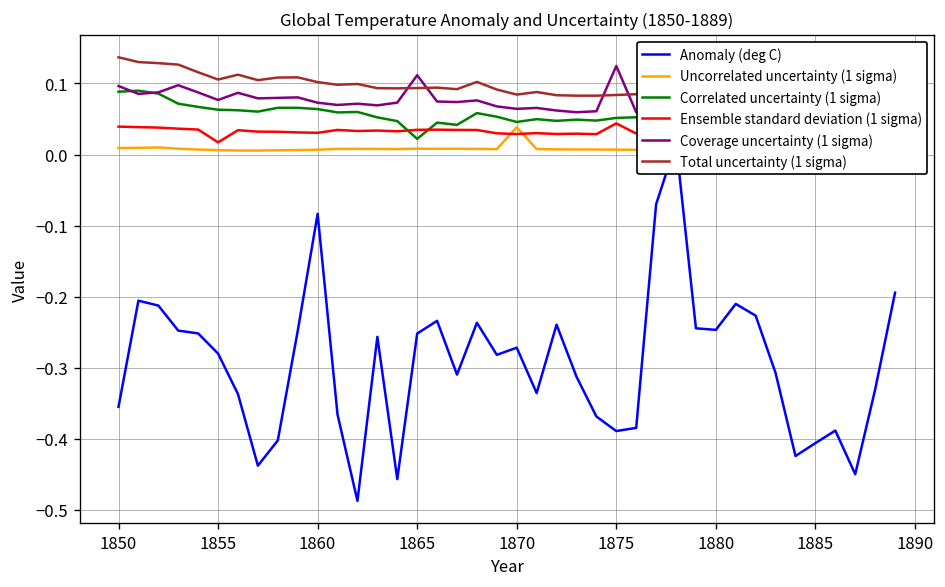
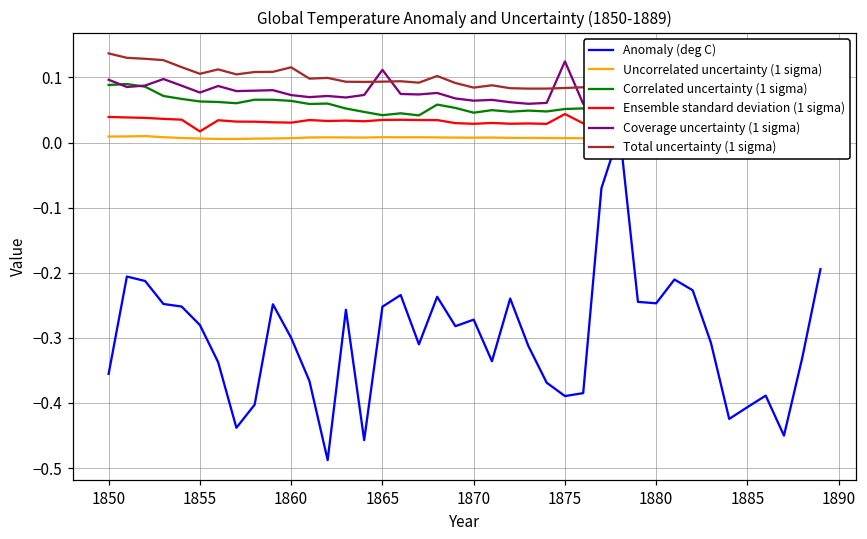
Anomaly (deg C), 1860: -0.08 -> -0.30
Total uncertainty (1 sigma), 1860: 0.10 -> 0.12
Correlated uncertainty (1 sigma), 1865: 0.02 -> 0.04
Uncorrelated uncertainty (1 sigma), 1870: 0.04 -> 0.01
